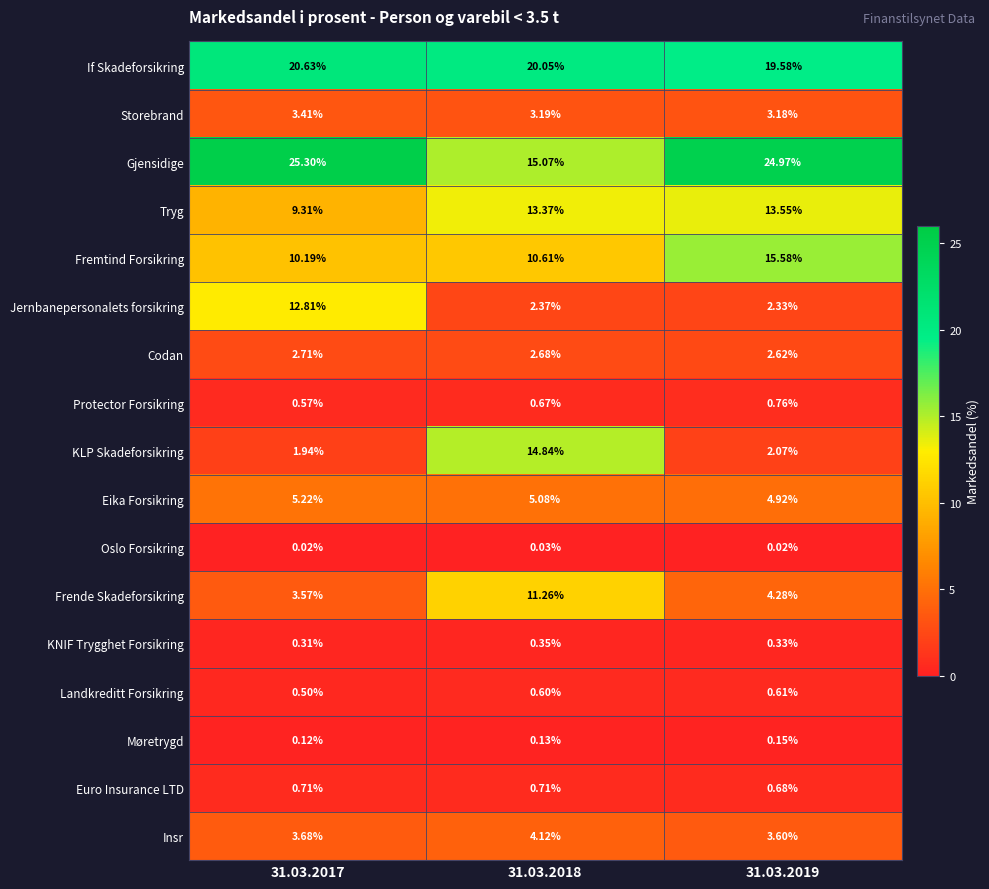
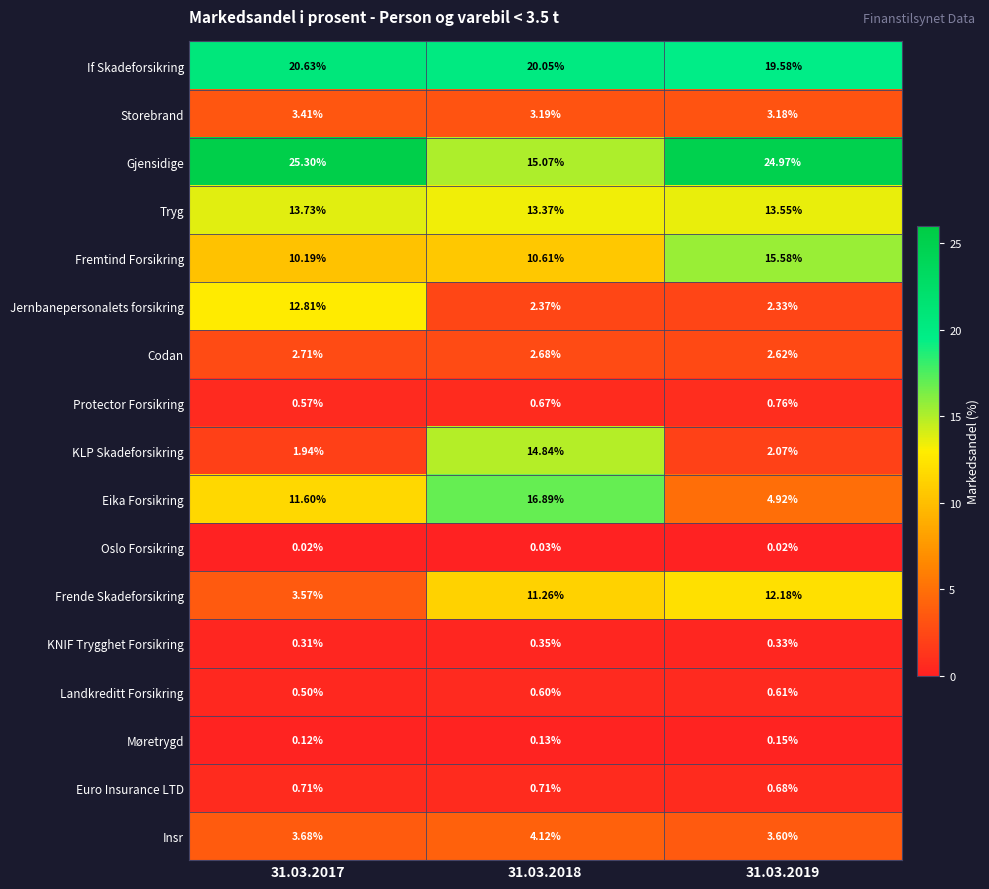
Tryg, 31.03.2017: 9.31% -> 13.73%
Eika Forsikring, 31.03.2017: 5.22% -> 11.60%
Eika Forsikring, 31.03.2018: 5.08% -> 16.89%
Frende Skadeforsikring, 31.03.2019: 4.28% -> 12.18%
